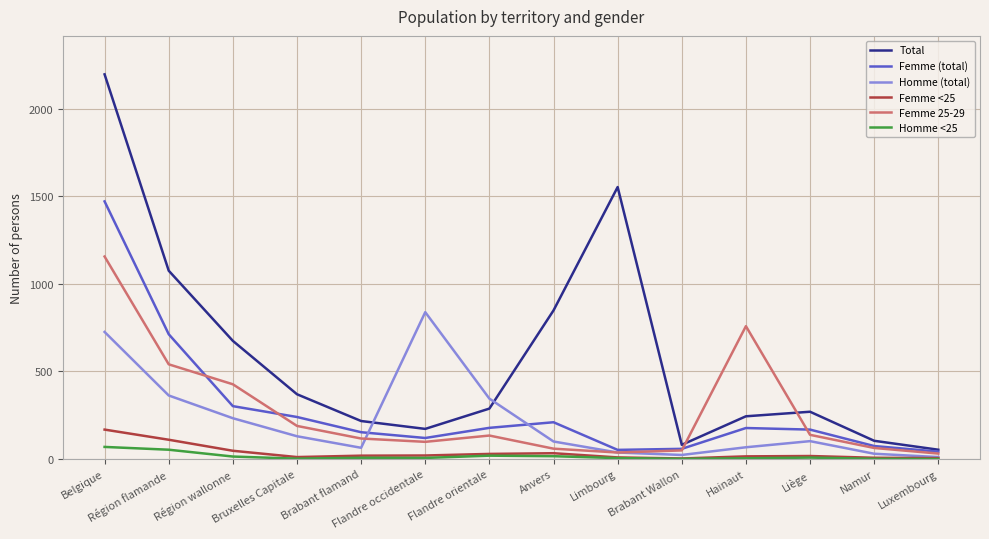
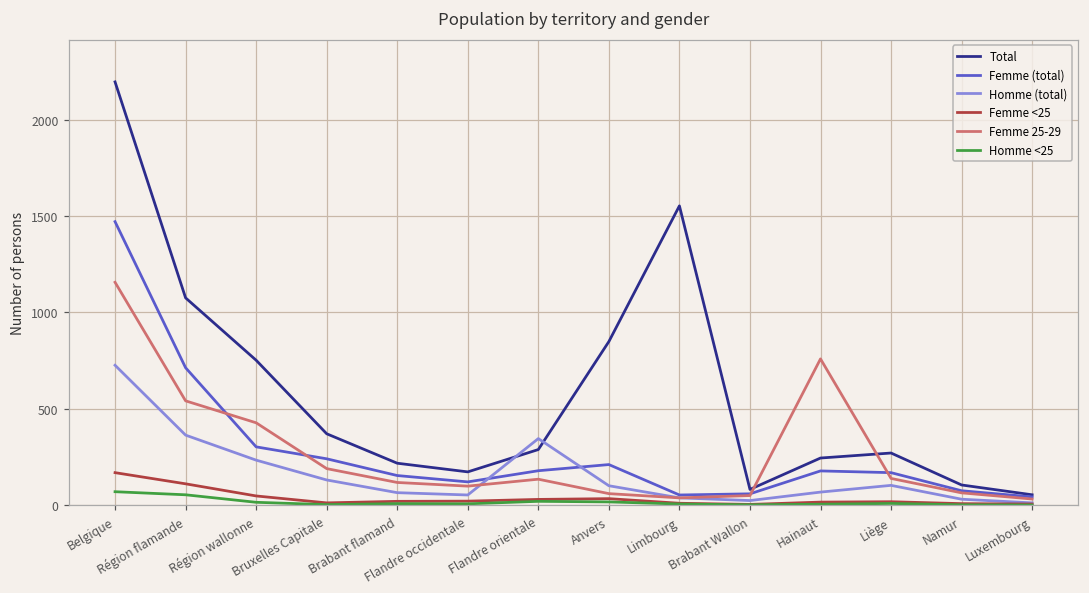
Total, Région wallonne: 680 -> 750
Homme (total), Flandre occidentale: 840 -> 50
